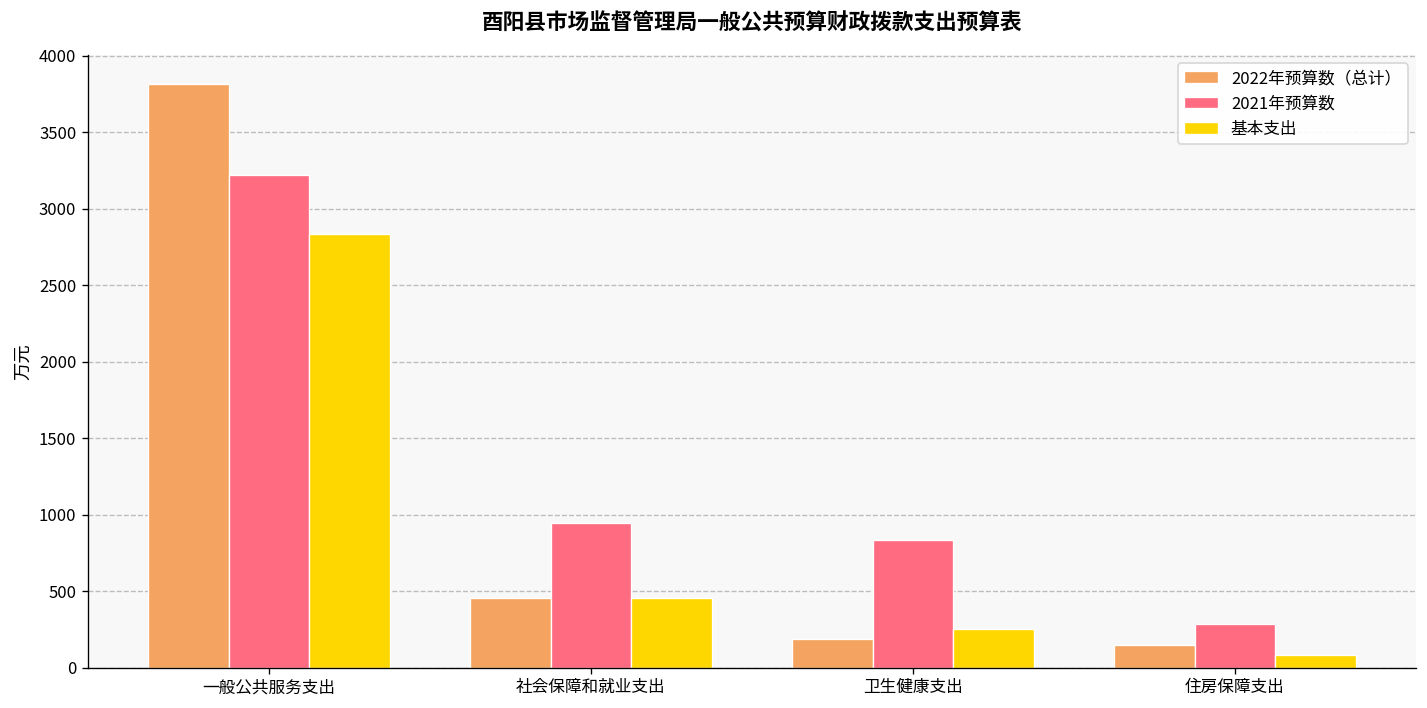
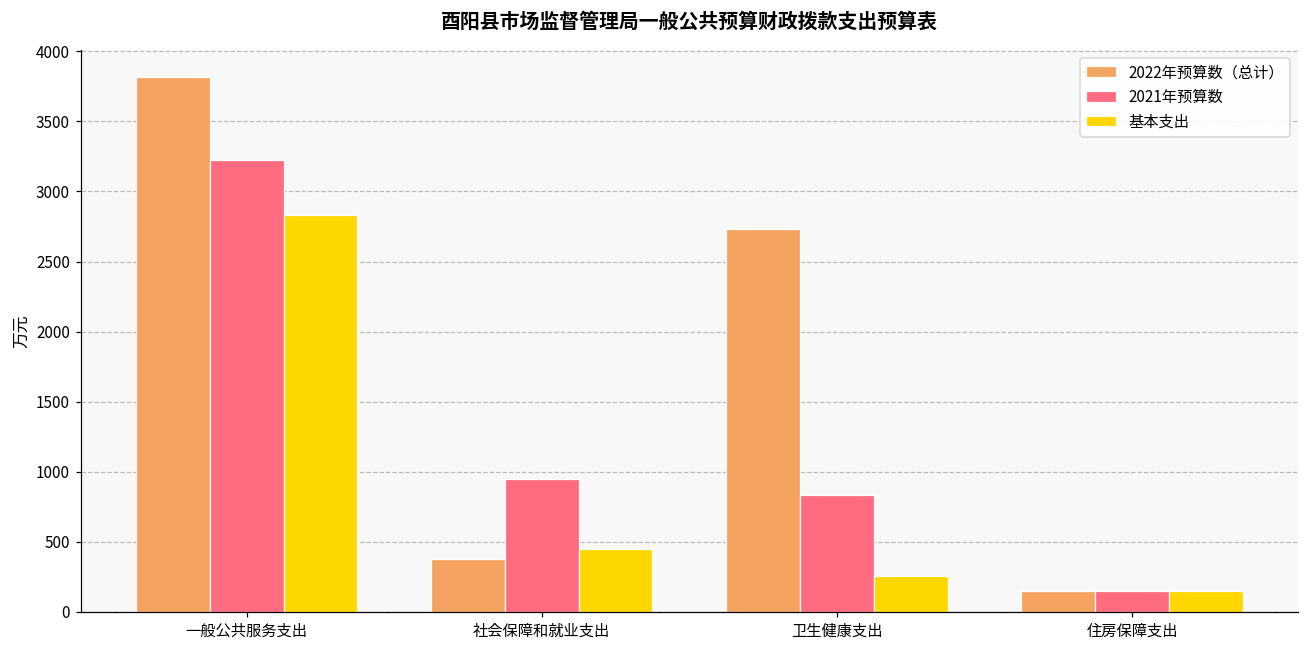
2022年预算数（总计）, 社会保障和就业支出: 450 -> 380
2022年预算数（总计）, 卫生健康支出: 190 -> 2730
2021年预算数, 住房保障支出: 280 -> 150
基本支出, 住房保障支出: 80 -> 150
